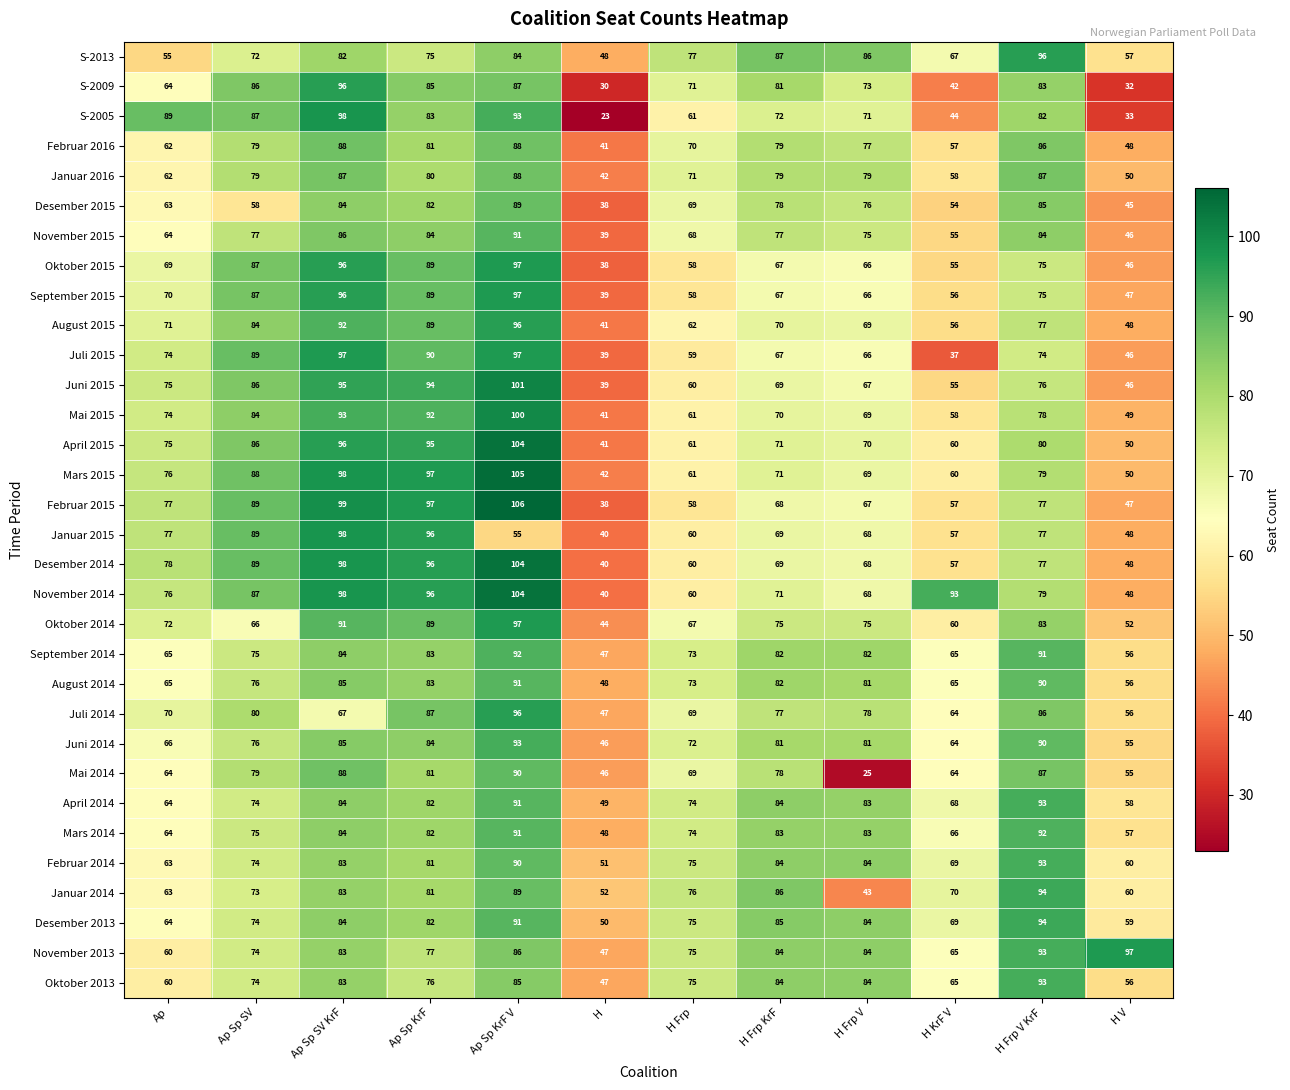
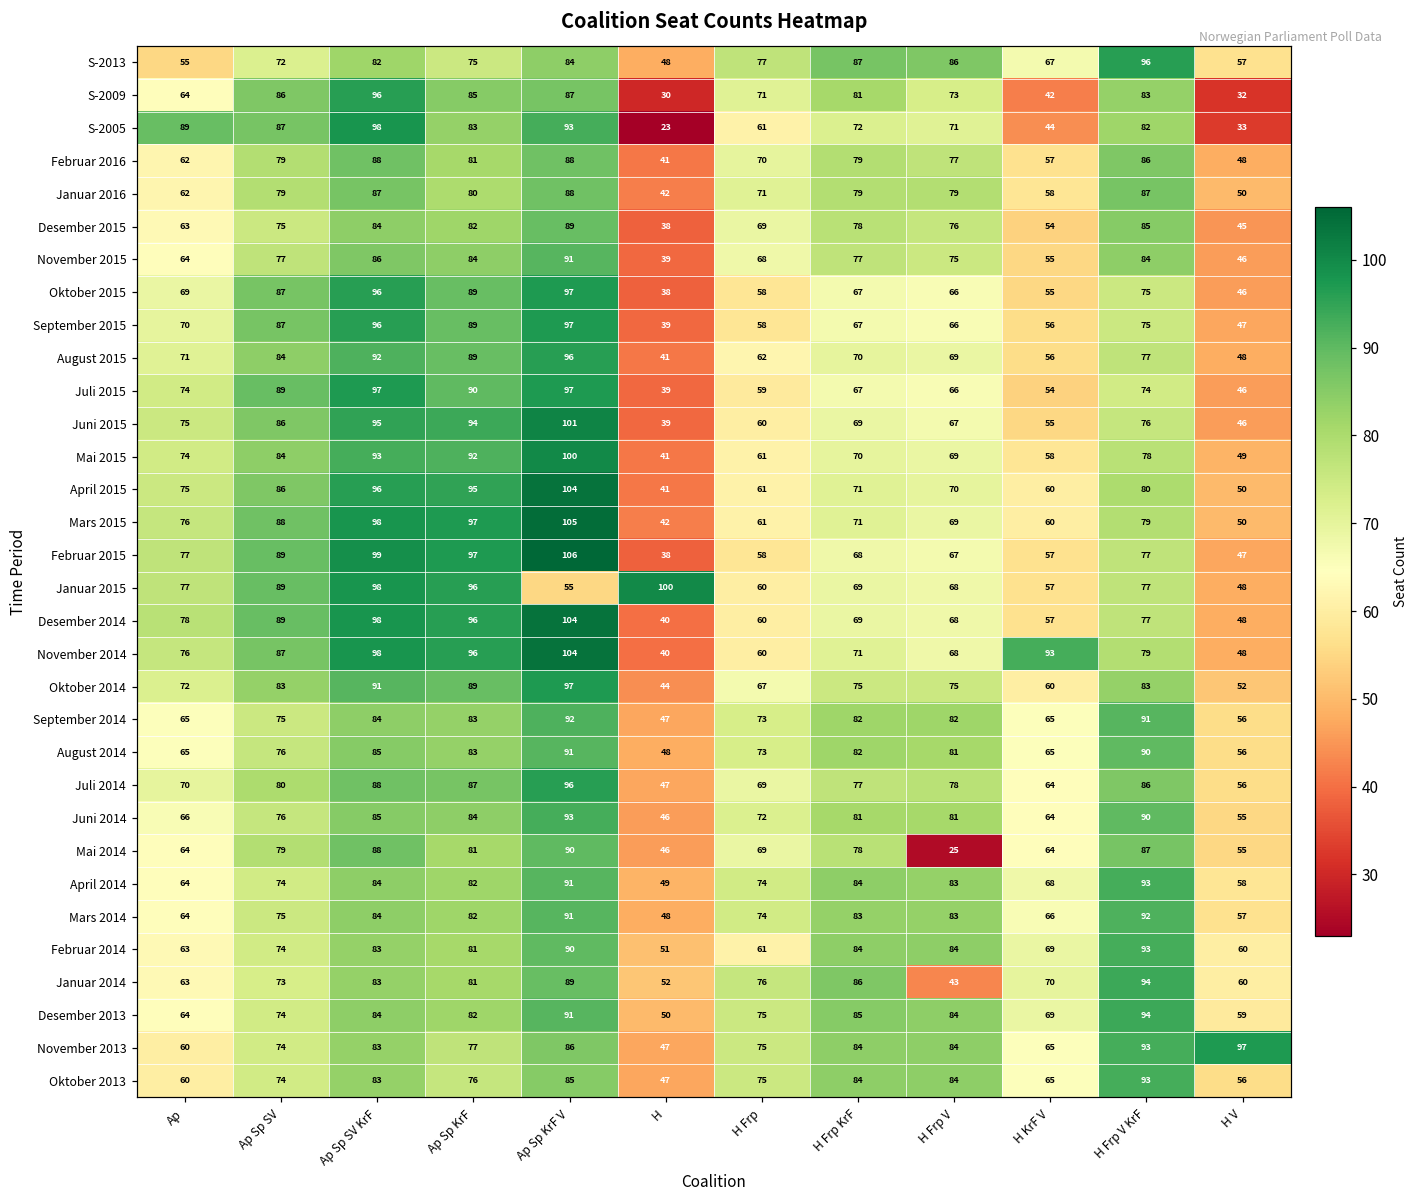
Desember 2015, Ap Sp SV: 58 -> 75
Juli 2015, H KrF V: 37 -> 54
Januar 2015, H: 40 -> 100
Oktober 2014, Ap Sp SV: 66 -> 83
Juli 2014, Ap Sp SV KrF: 67 -> 88
Februar 2014, H Frp: 75 -> 61
